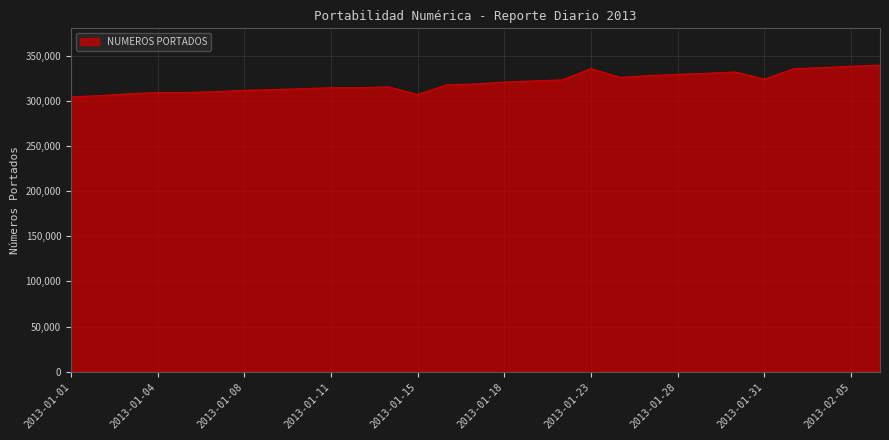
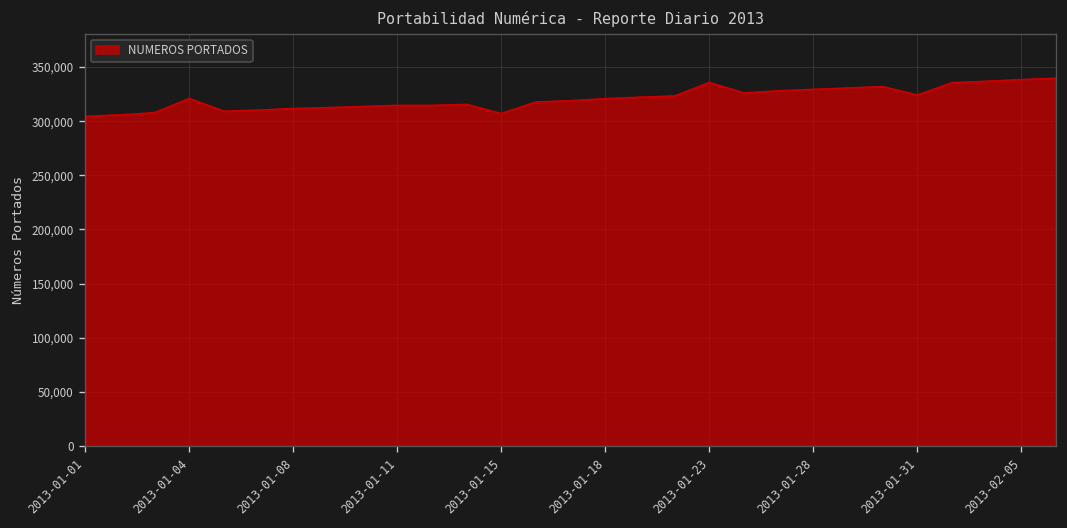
2013-01-04: 310,000 -> 320,000
